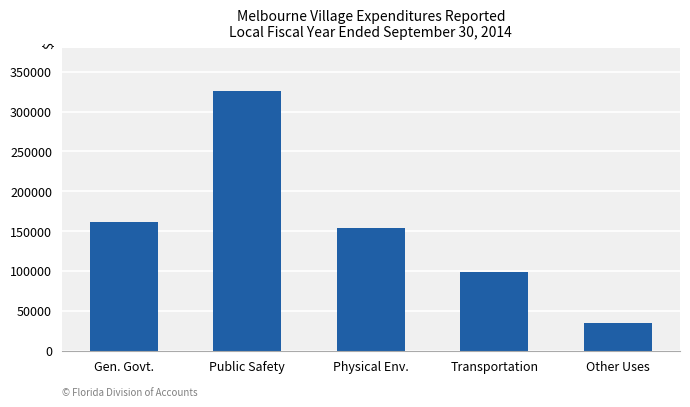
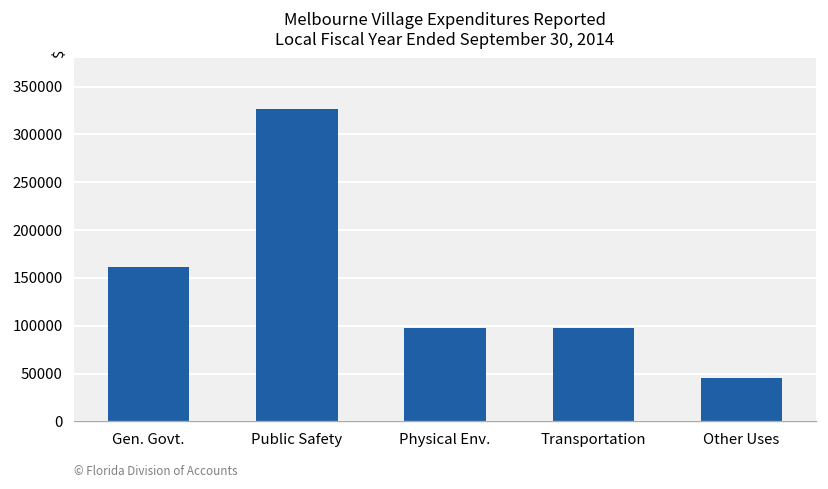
Physical Env.: 150000 -> 100000
Other Uses: 30000 -> 50000
